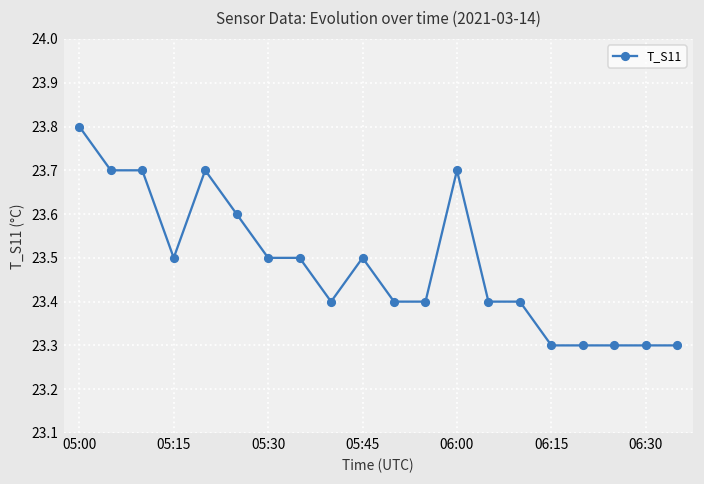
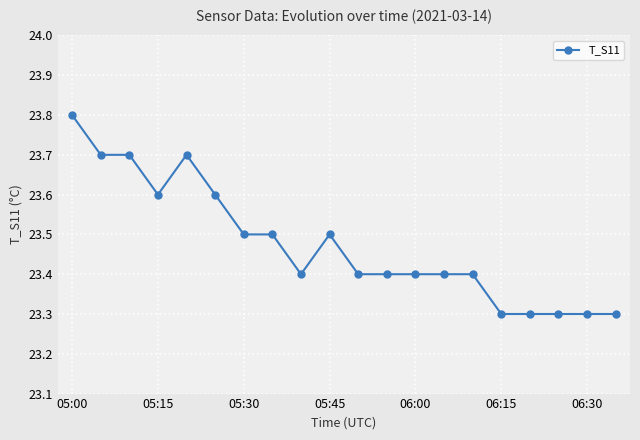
05:15: 23.5 -> 23.6
06:00: 23.7 -> 23.4
